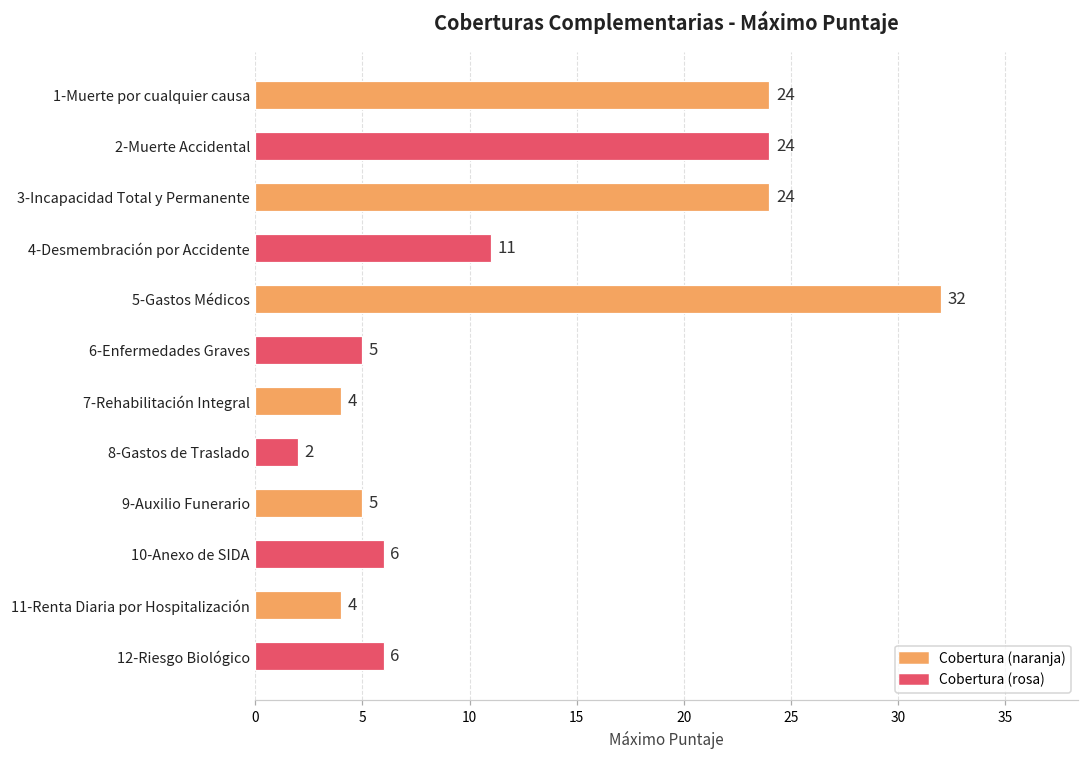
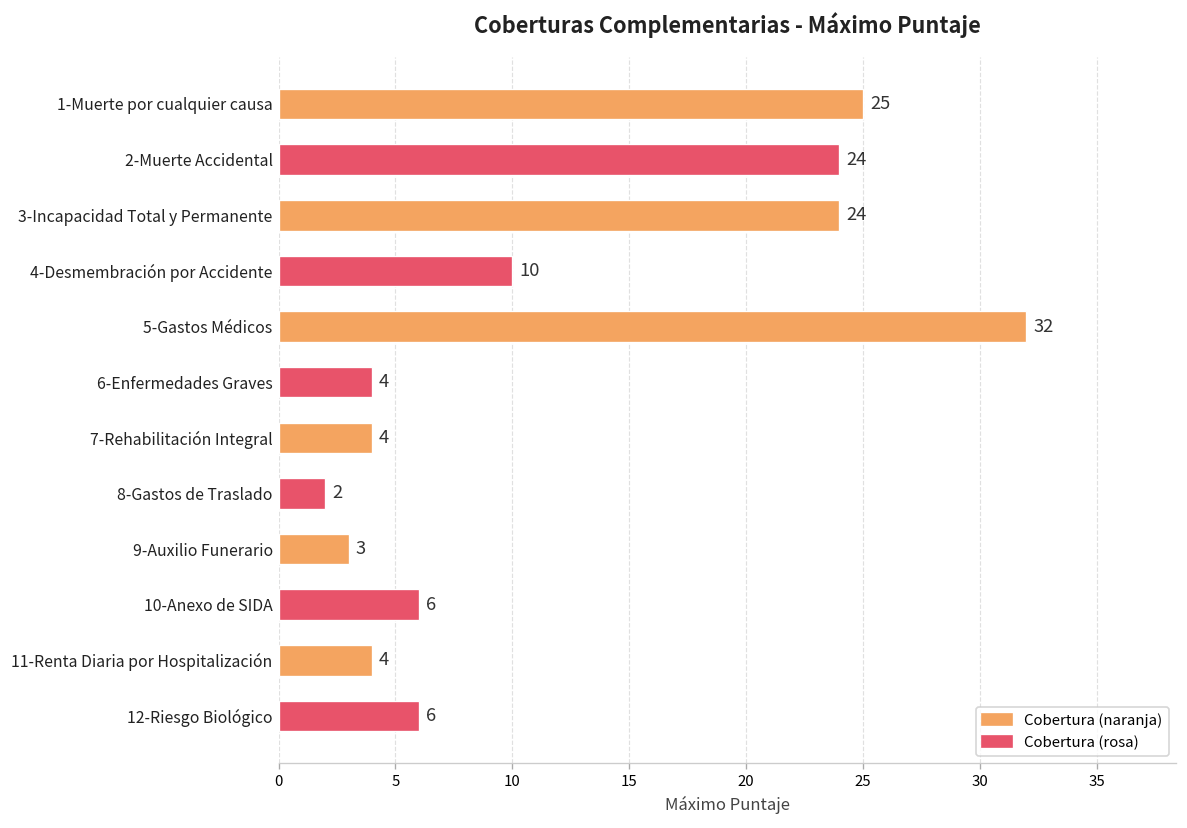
1-Muerte por cualquier causa: 24 -> 25
4-Desmembración por Accidente: 11 -> 10
6-Enfermedades Graves: 5 -> 4
9-Auxilio Funerario: 5 -> 3
